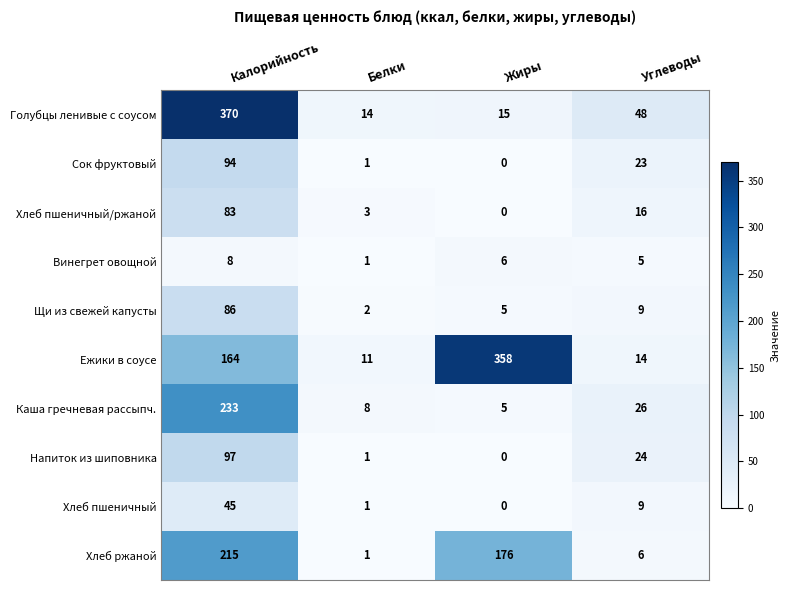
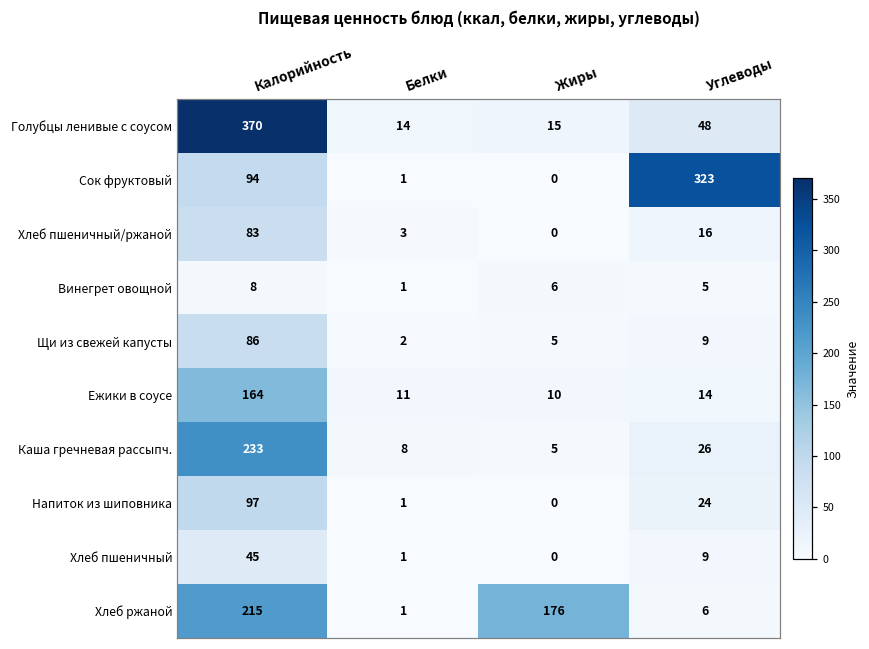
Сок фруктовый, Углеводы: 23 -> 323
Ежики в соусе, Жиры: 358 -> 10
